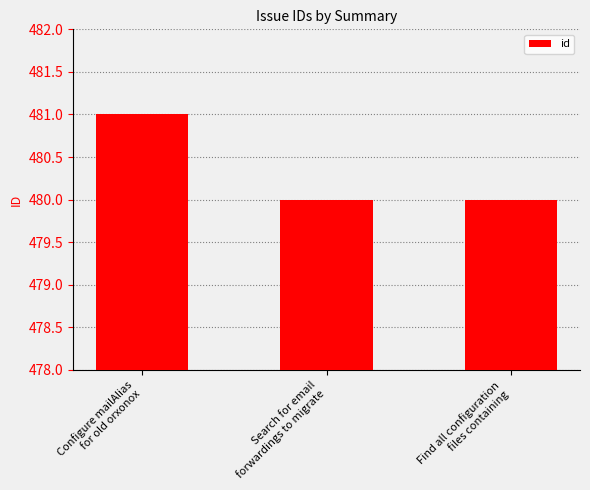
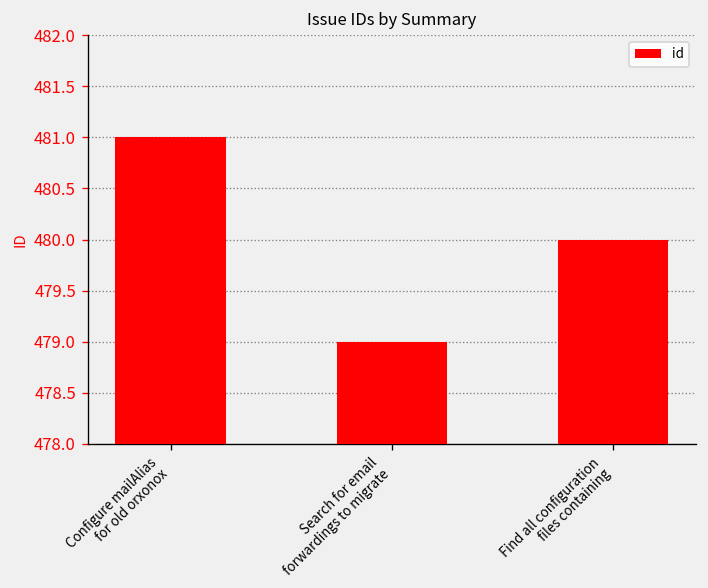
Search for email forwardings to migrate: 480 -> 479
